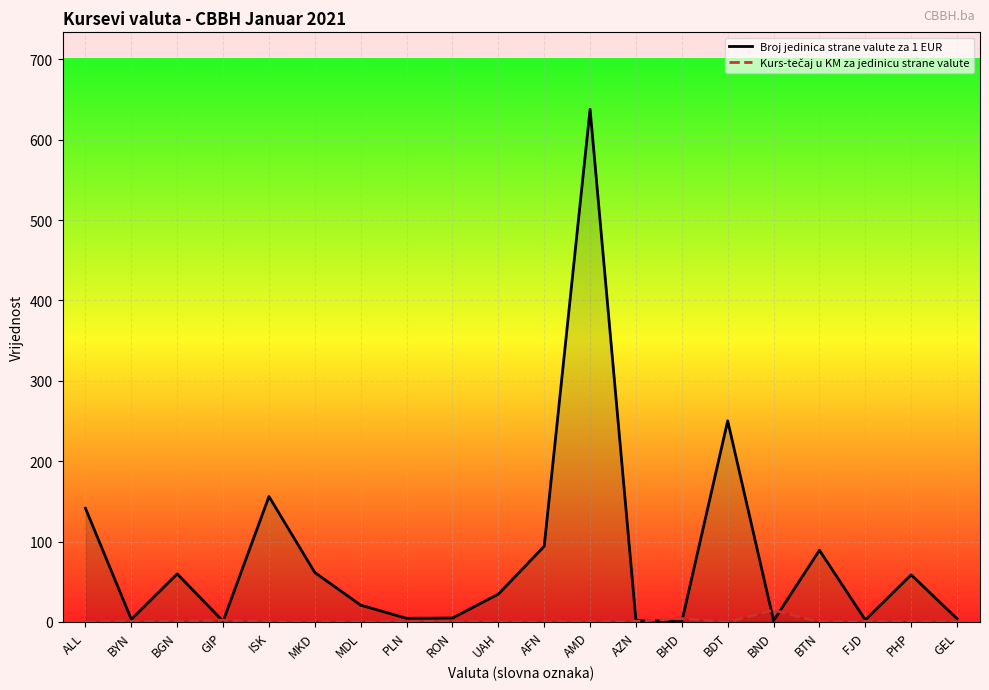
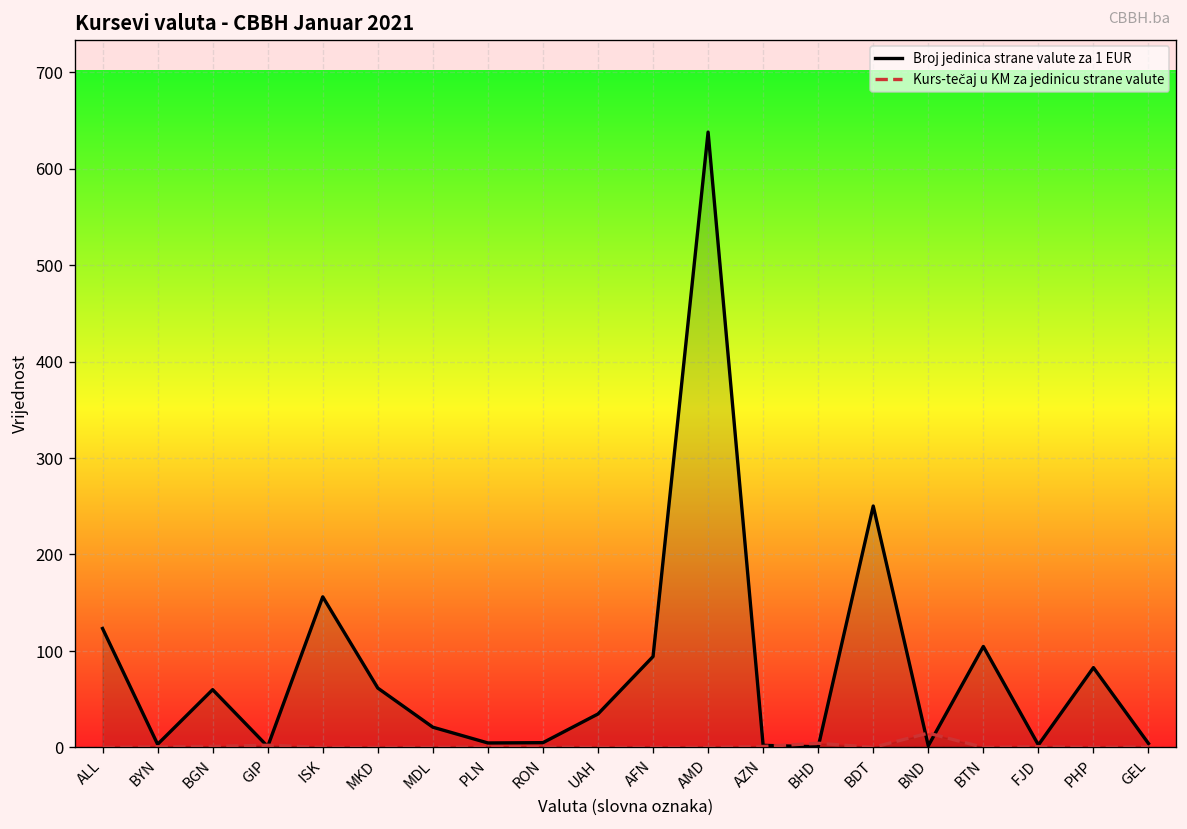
Broj jedinica strane valute za 1 EUR, ALL: 140 -> 120
Broj jedinica strane valute za 1 EUR, BTN: 90 -> 100
Broj jedinica strane valute za 1 EUR, PHP: 60 -> 80
